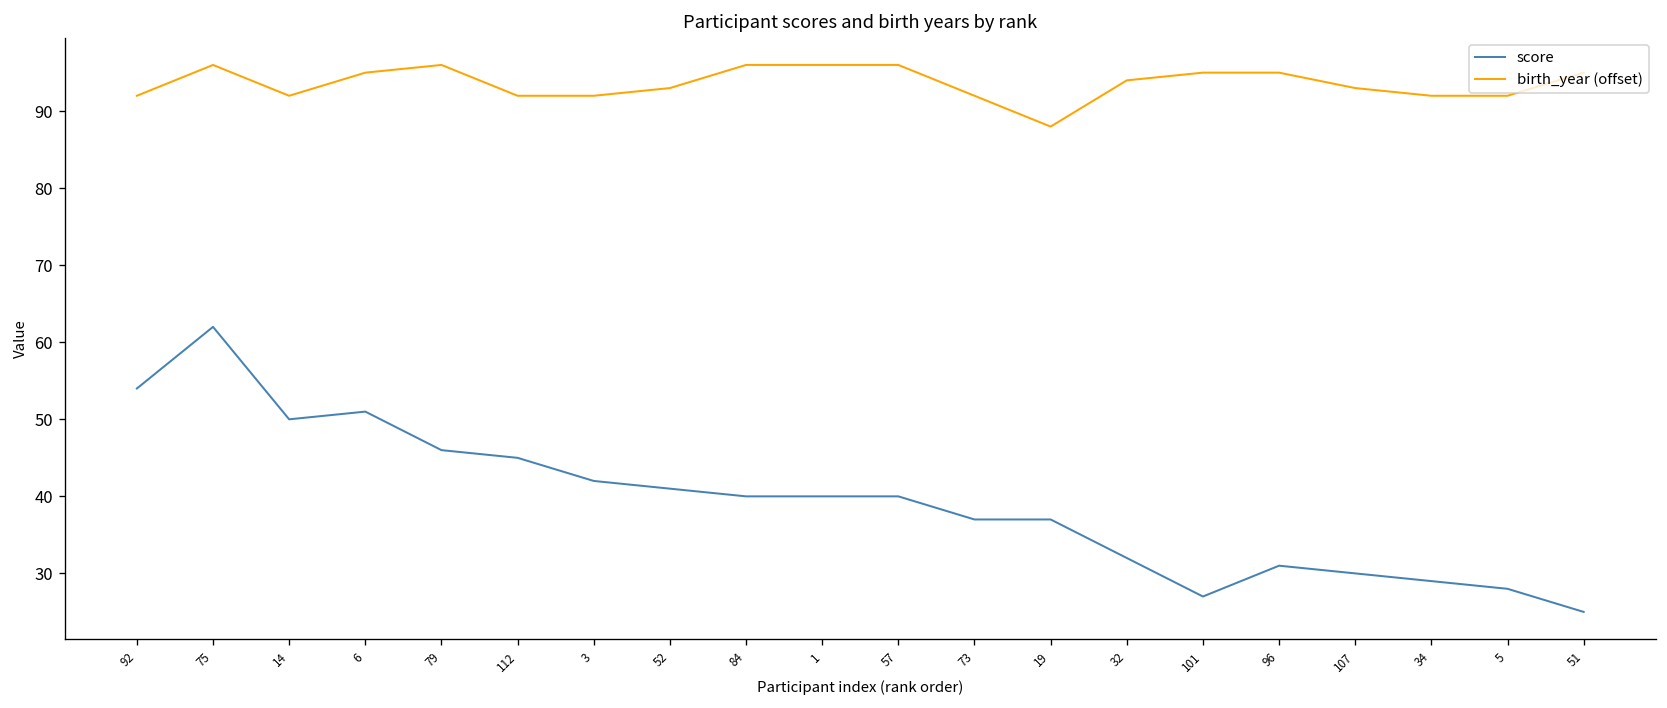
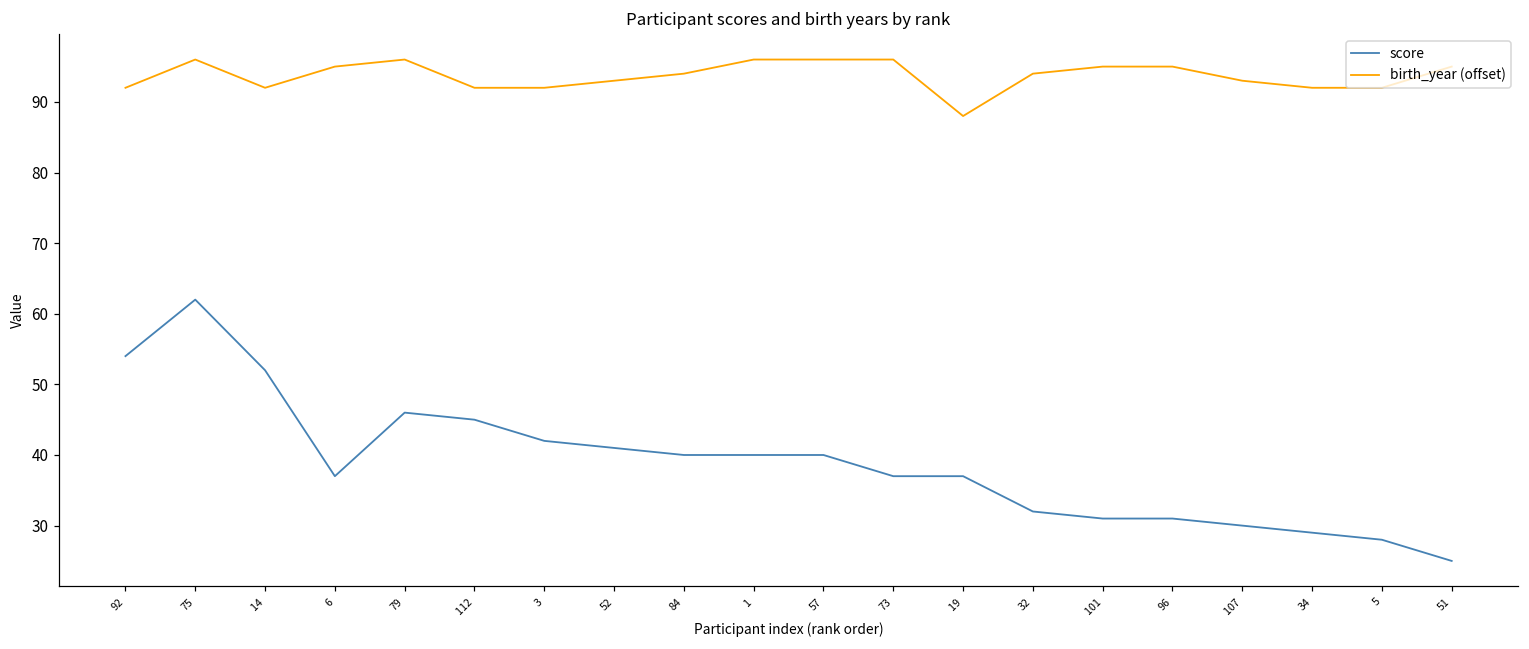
score, 14: 50 -> 52
score, 6: 51 -> 37
birth_year (offset), 84: 96 -> 94
birth_year (offset), 73: 92 -> 96
score, 101: 27 -> 31
